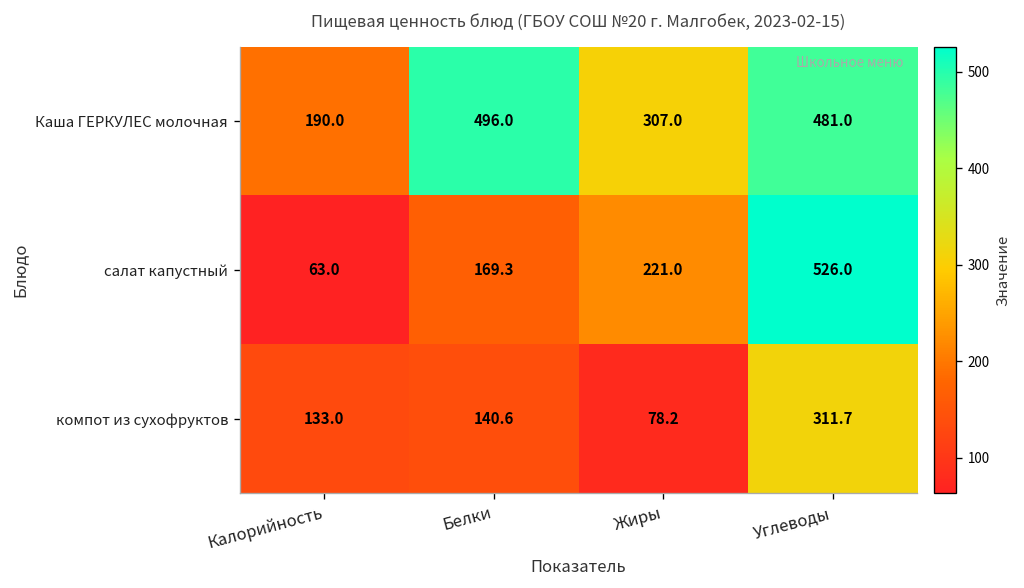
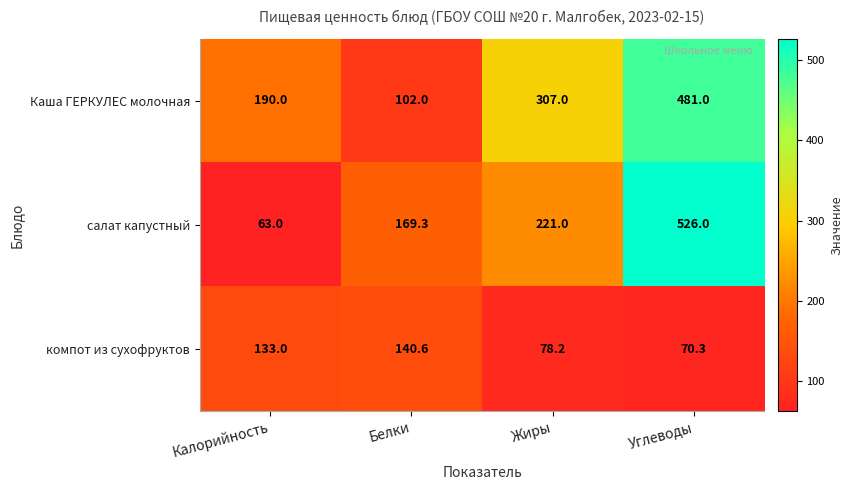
Каша ГЕРКУЛЕС молочная, Белки: 496.0 -> 102.0
компот из сухофруктов, Углеводы: 311.7 -> 70.3
